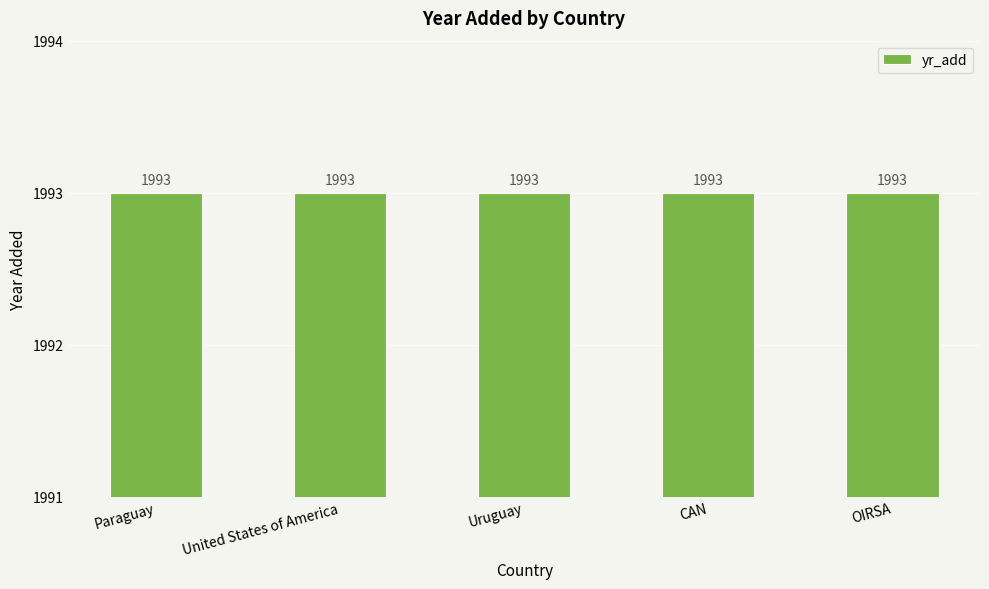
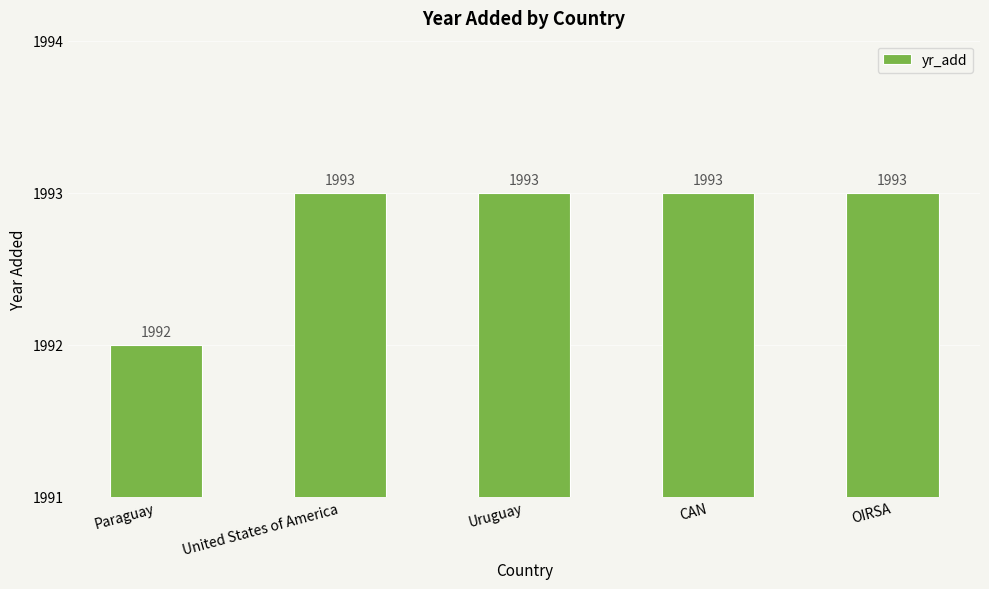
Paraguay: 1993 -> 1992
